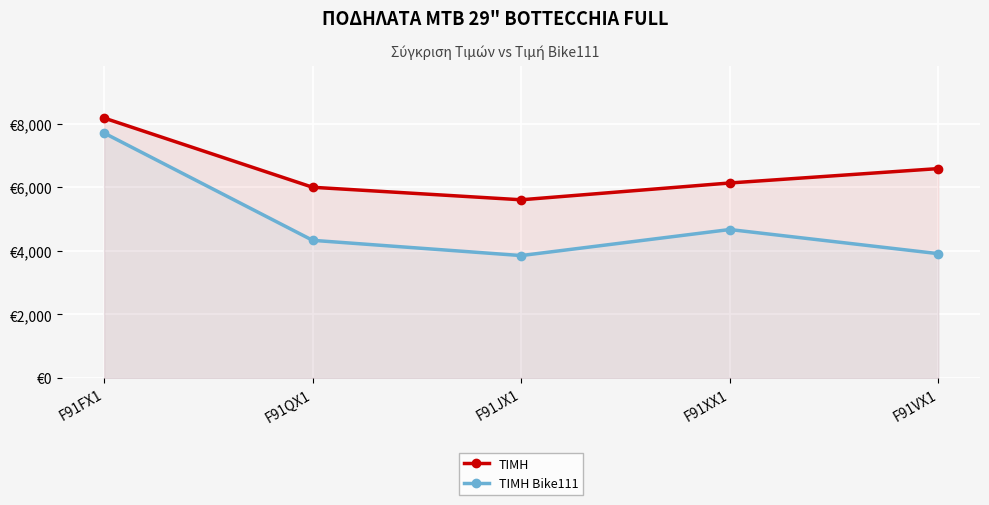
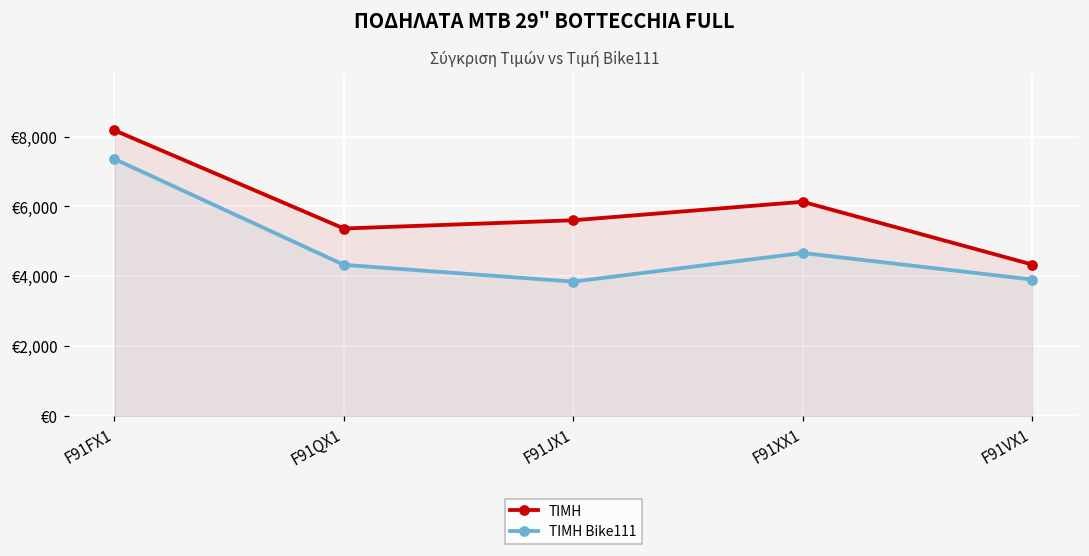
ΤΙΜΗ Bike111, F91FX1: €7,700 -> €7,400
ΤΙΜΗ, F91QX1: €6,000 -> €5,400
ΤΙΜΗ, F91VX1: €6,600 -> €4,300
